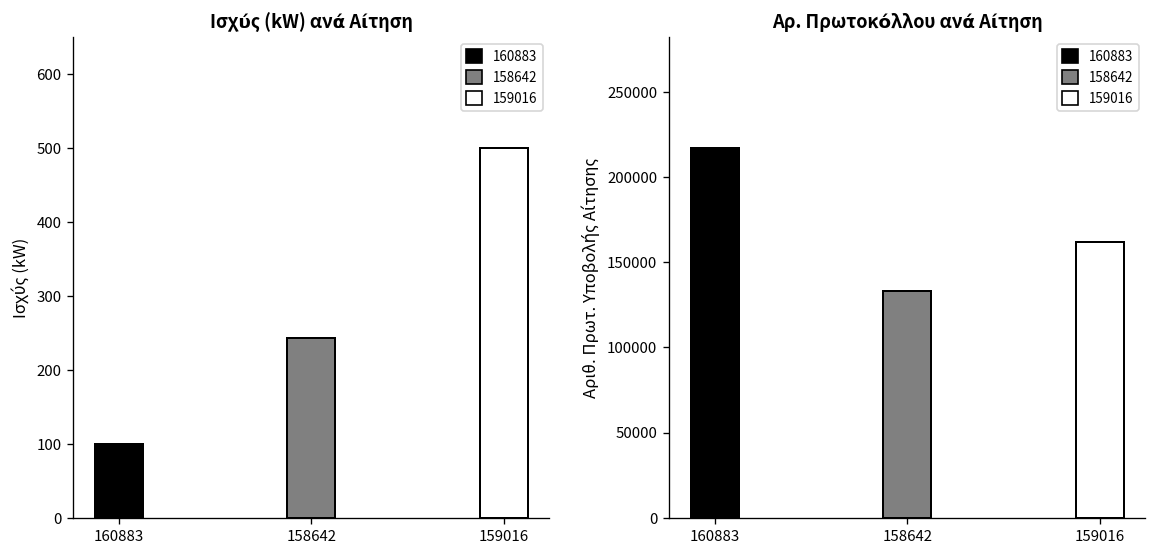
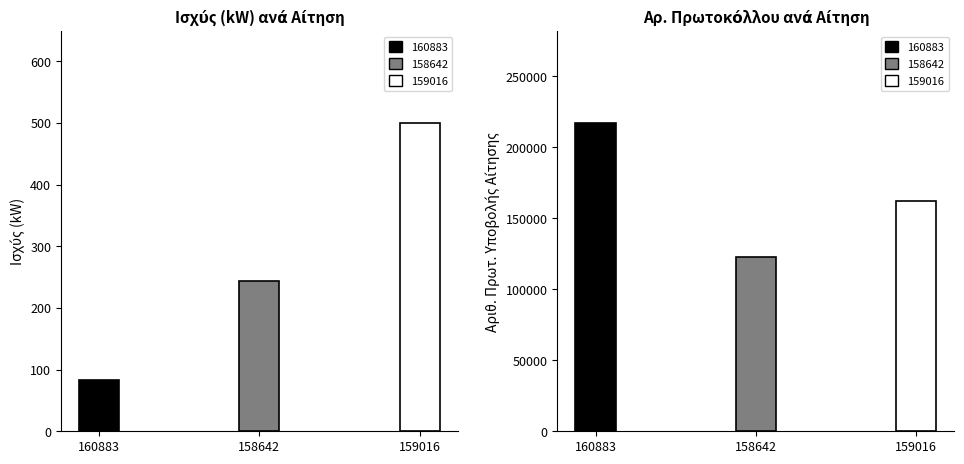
Ισχύς (kW) ανά Αίτηση, 160883: 100 -> 80
Αρ. Πρωτοκόλλου ανά Αίτηση, 158642: 133000 -> 123000
